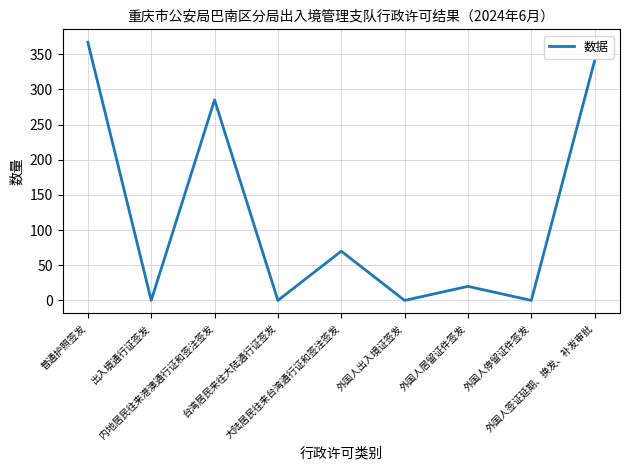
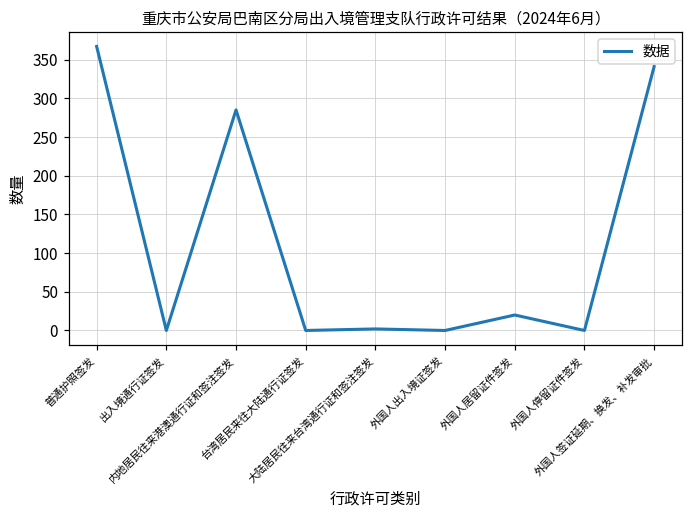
大陆居民往来台湾通行证和签注签发: 70 -> 0
